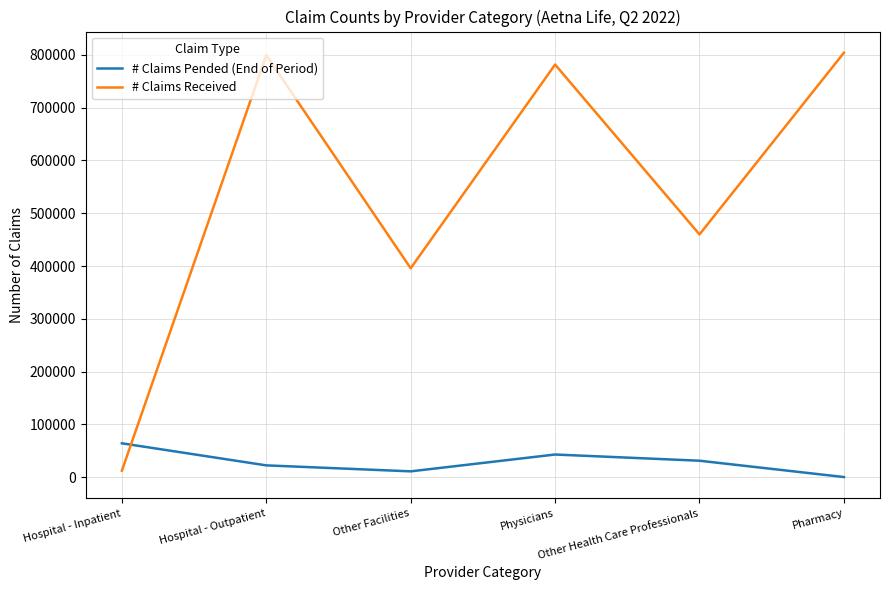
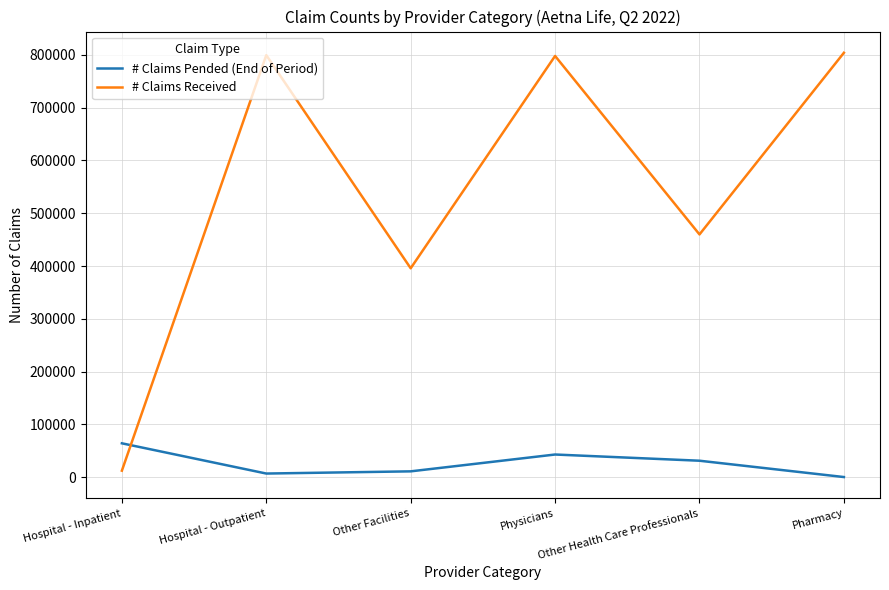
# Claims Pended (End of Period), Hospital - Outpatient: 20000 -> 10000
# Claims Received, Physicians: 780000 -> 800000
